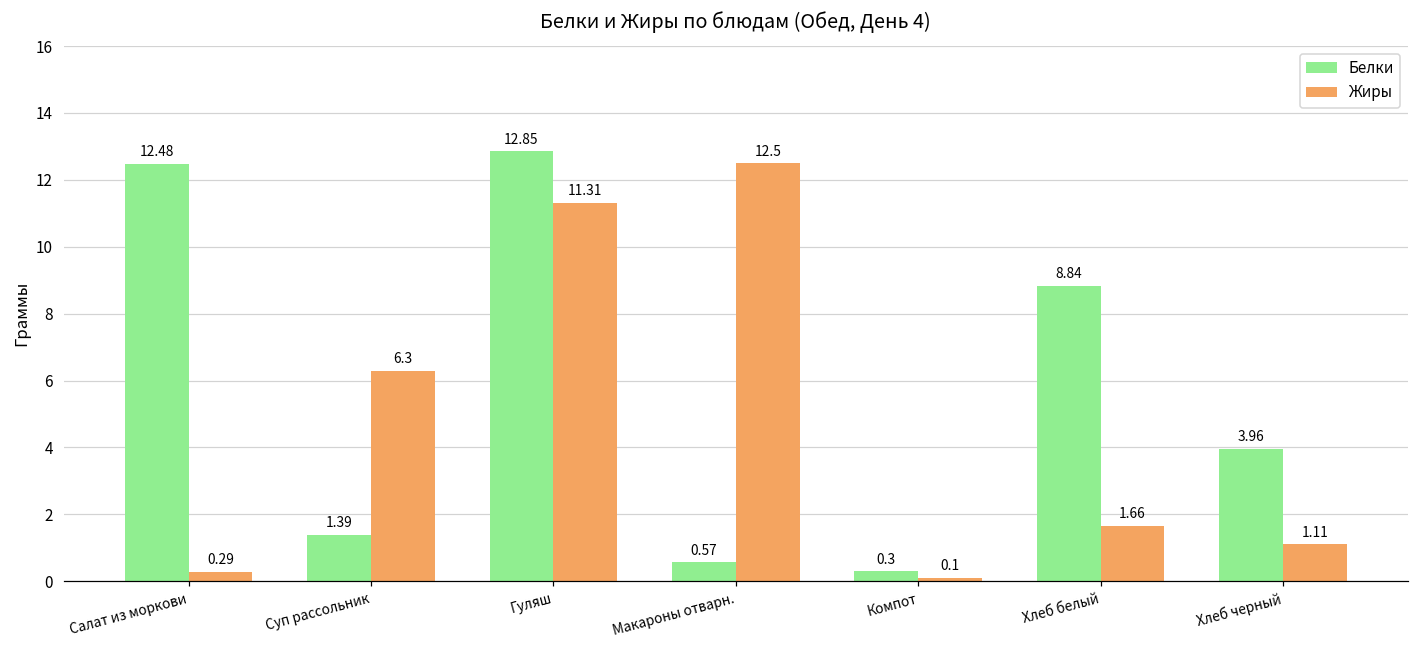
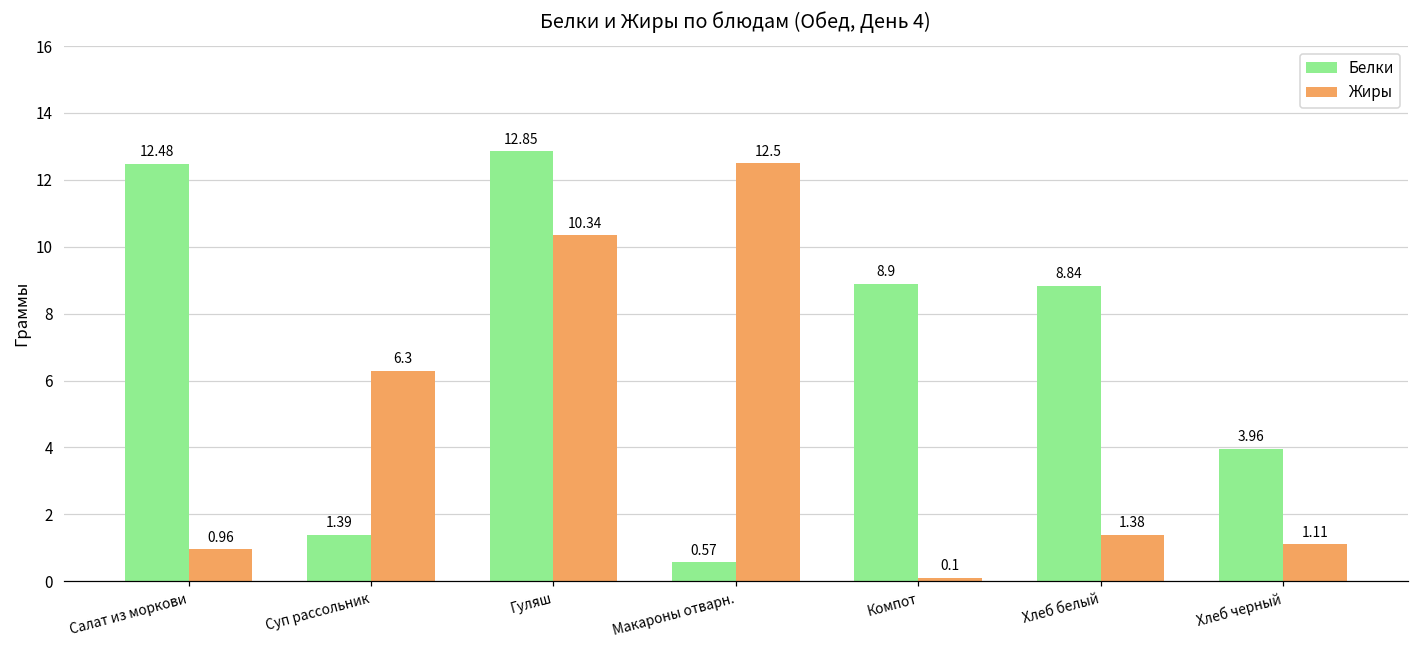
Жиры, Салат из моркови: 0.29 -> 0.96
Жиры, Гуляш: 11.31 -> 10.34
Белки, Компот: 0.3 -> 8.9
Жиры, Хлеб белый: 1.66 -> 1.38
